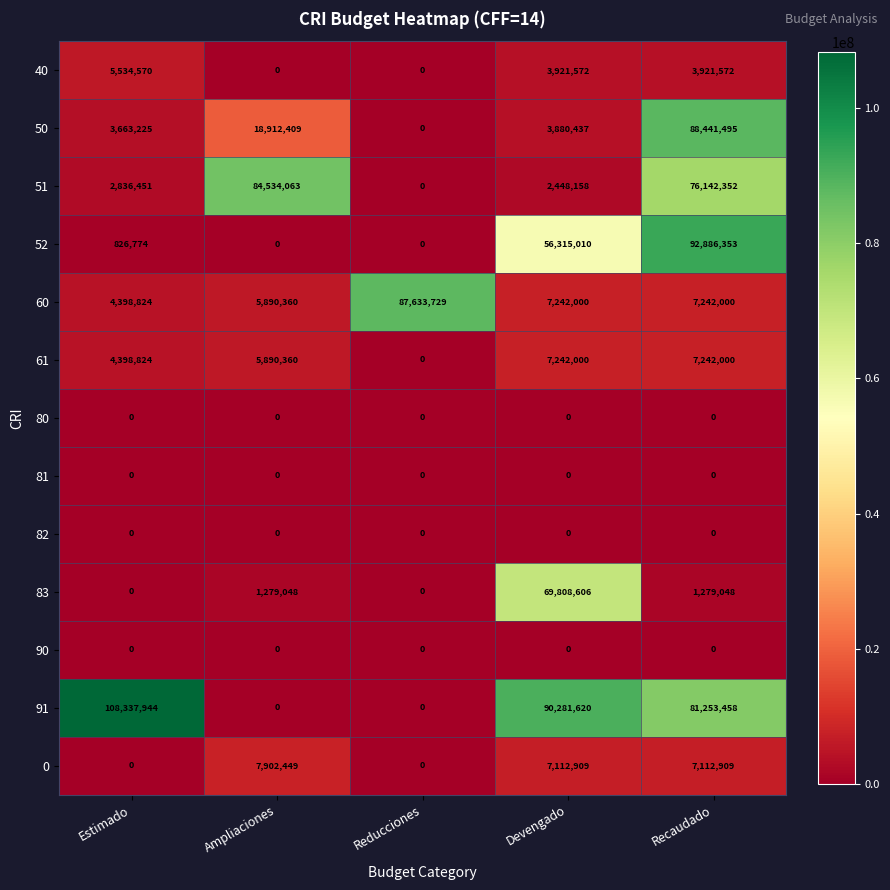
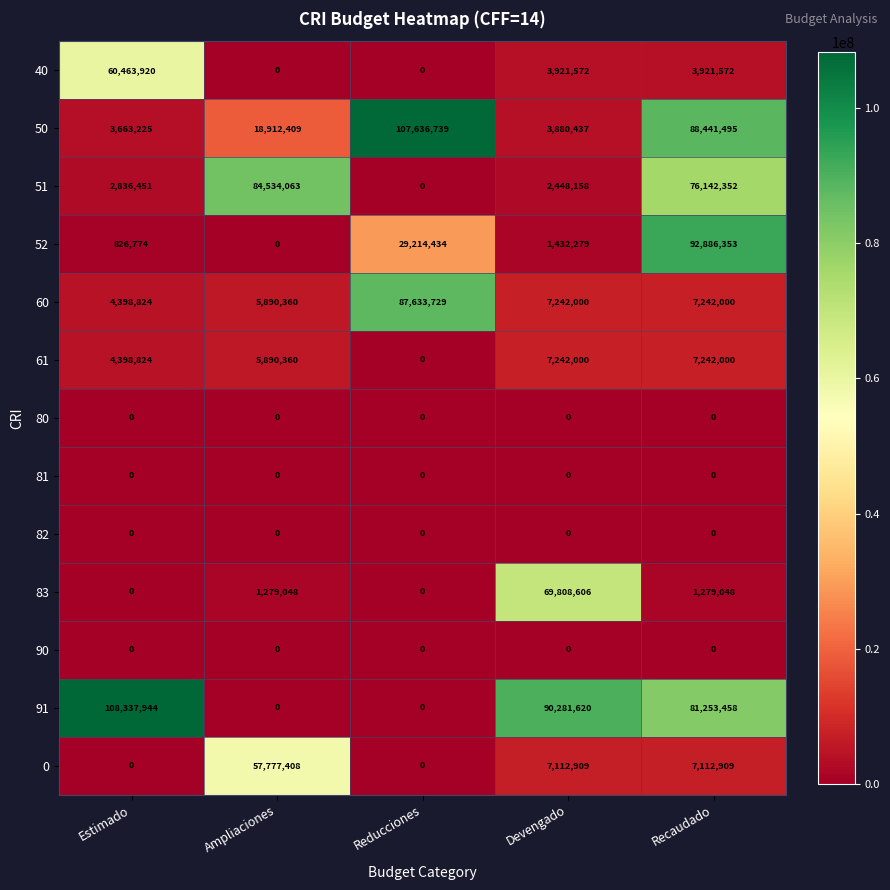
40, Estimado: 5,534,570 -> 60,463,920
50, Reducciones: 0 -> 107,636,739
52, Reducciones: 0 -> 29,214,434
52, Devengado: 56,315,010 -> 1,432,279
0, Ampliaciones: 7,902,449 -> 57,777,408
